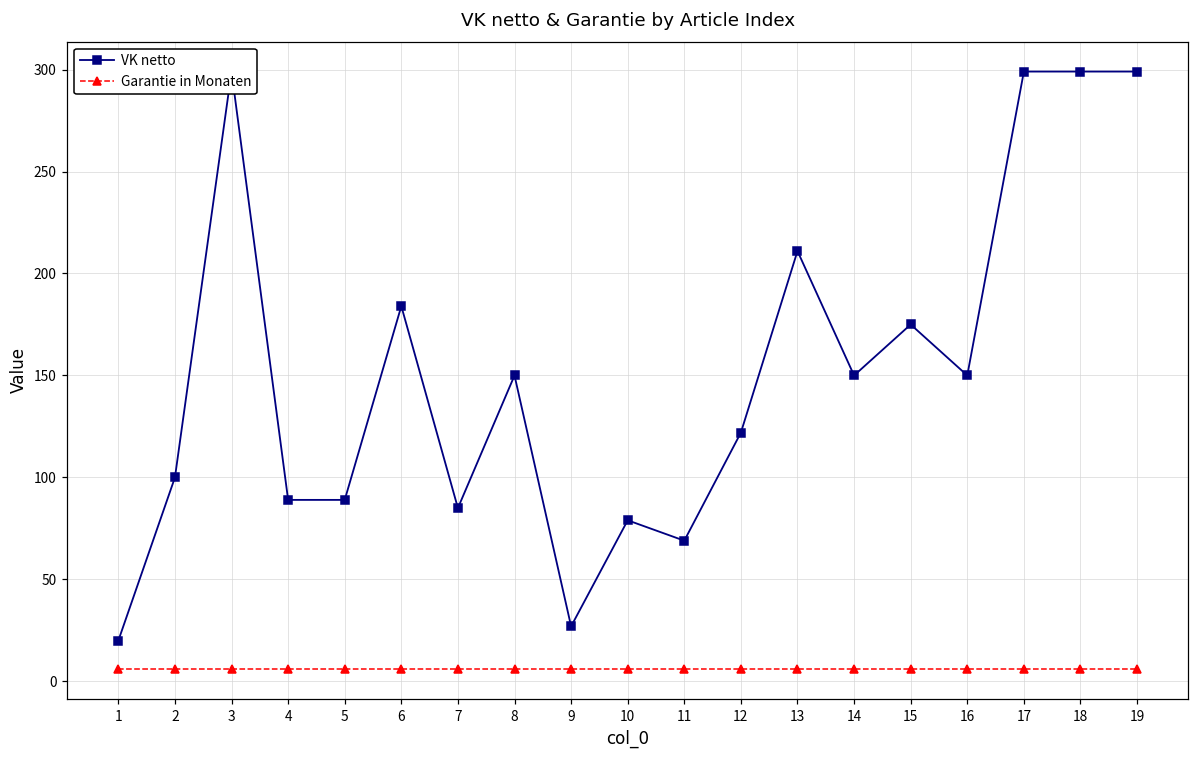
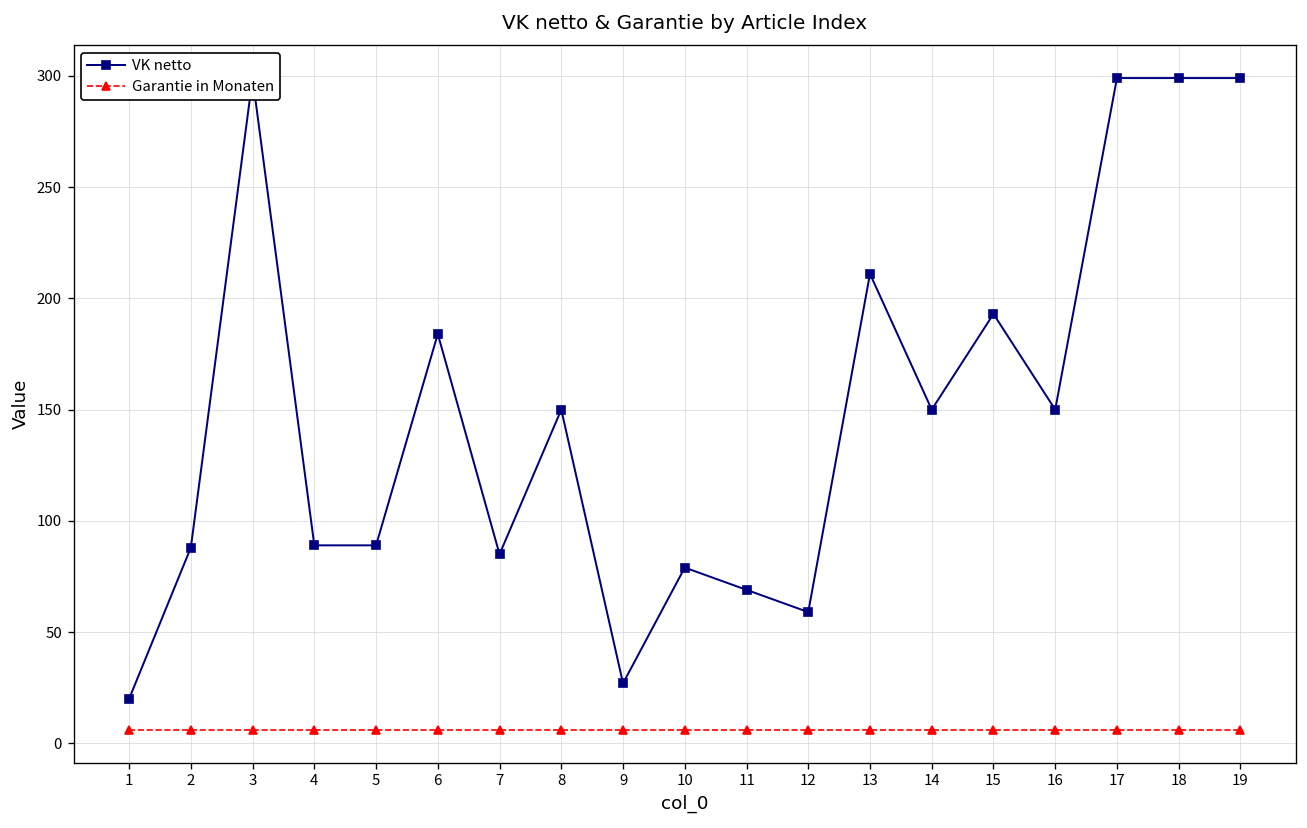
VK netto, 2: 100 -> 88
VK netto, 12: 122 -> 59
VK netto, 15: 175 -> 193
